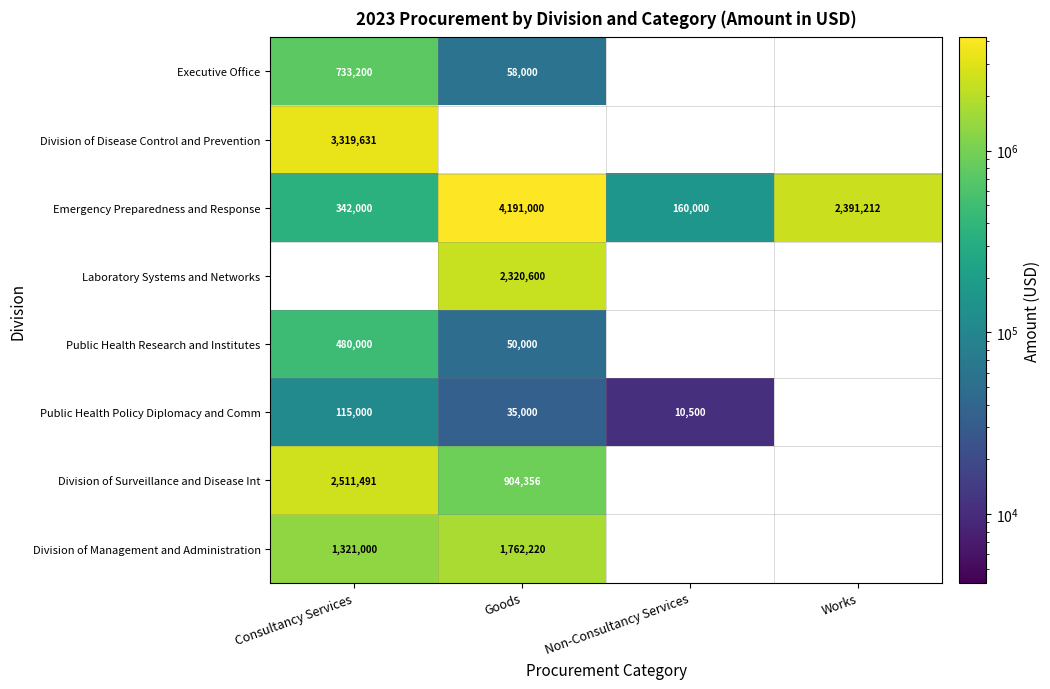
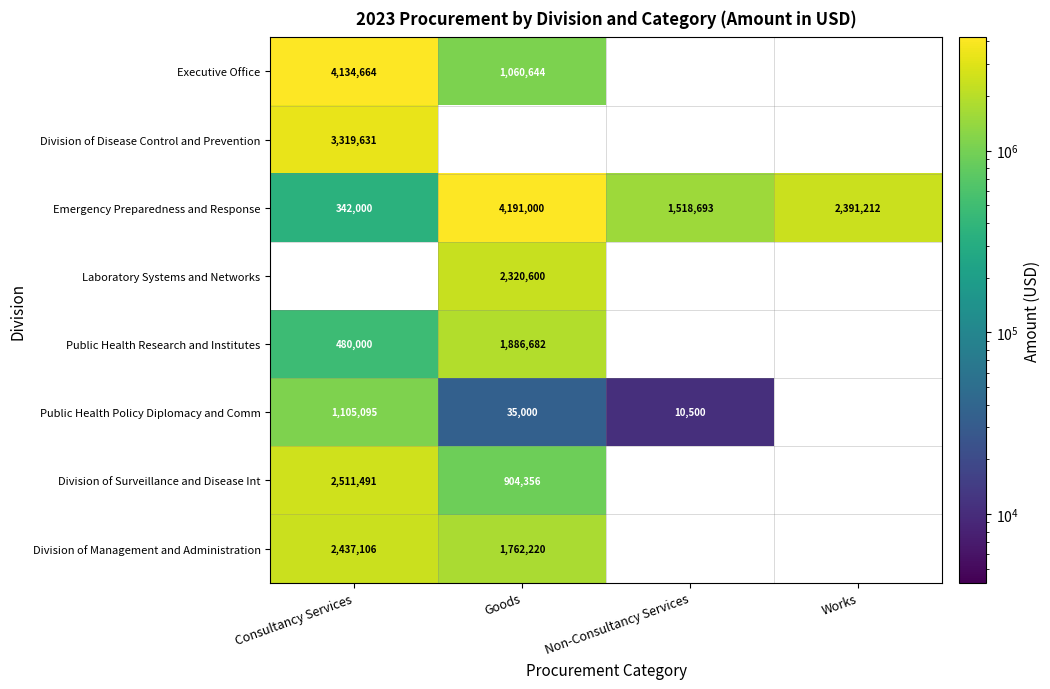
Executive Office, Consultancy Services: 733,200 -> 4,134,664
Executive Office, Goods: 58,000 -> 1,060,644
Emergency Preparedness and Response, Non-Consultancy Services: 160,000 -> 1,518,693
Public Health Research and Institutes, Goods: 50,000 -> 1,886,682
Public Health Policy Diplomacy and Comm, Consultancy Services: 115,000 -> 1,105,095
Division of Management and Administration, Consultancy Services: 1,321,000 -> 2,437,106
